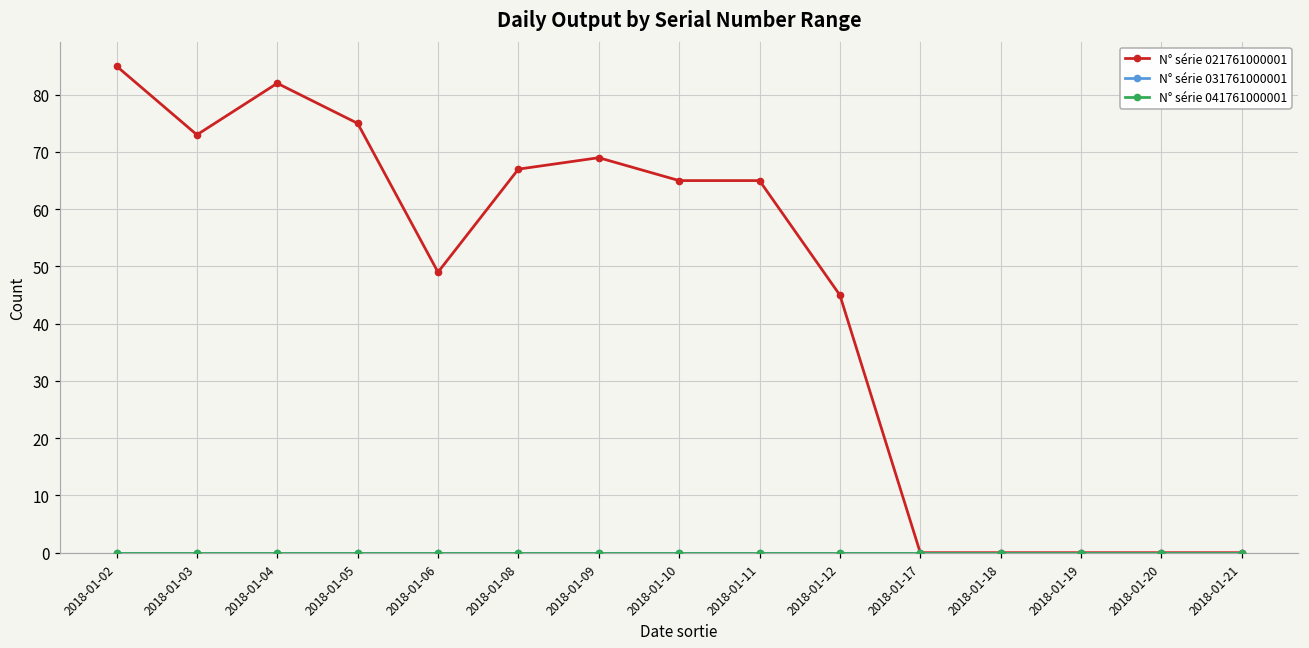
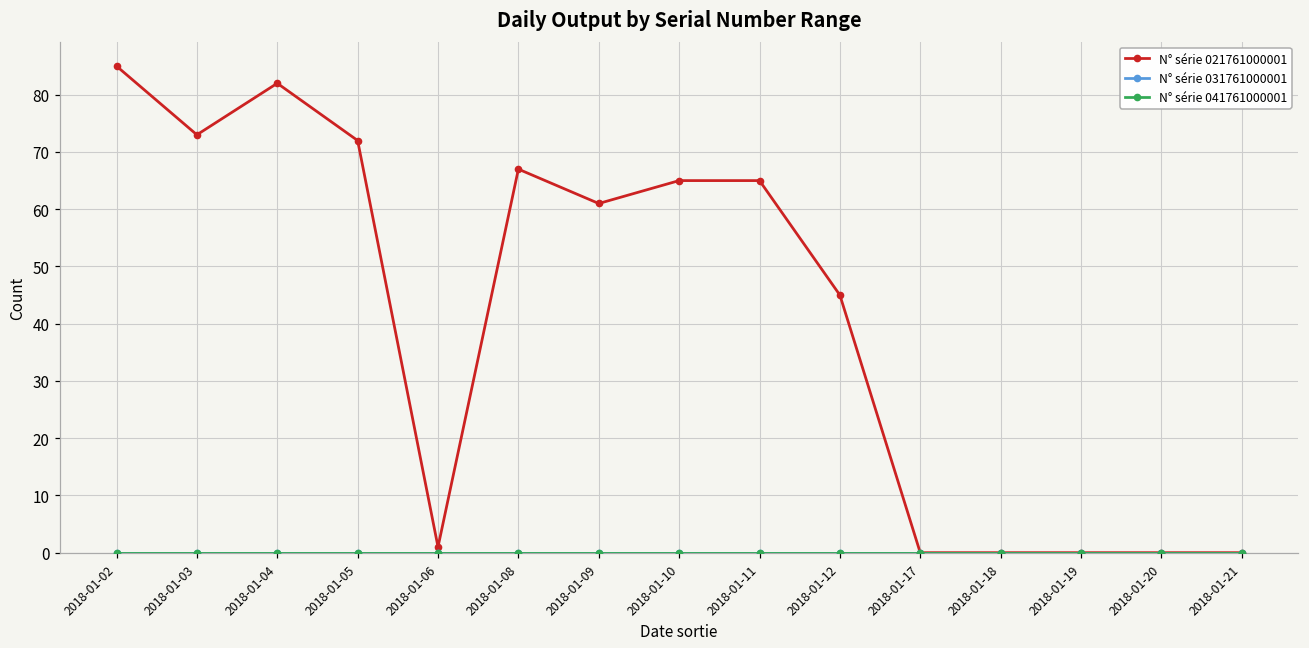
N° série 021761000001, 2018-01-05: 75 -> 72
N° série 021761000001, 2018-01-06: 49 -> 1
N° série 021761000001, 2018-01-09: 69 -> 61
